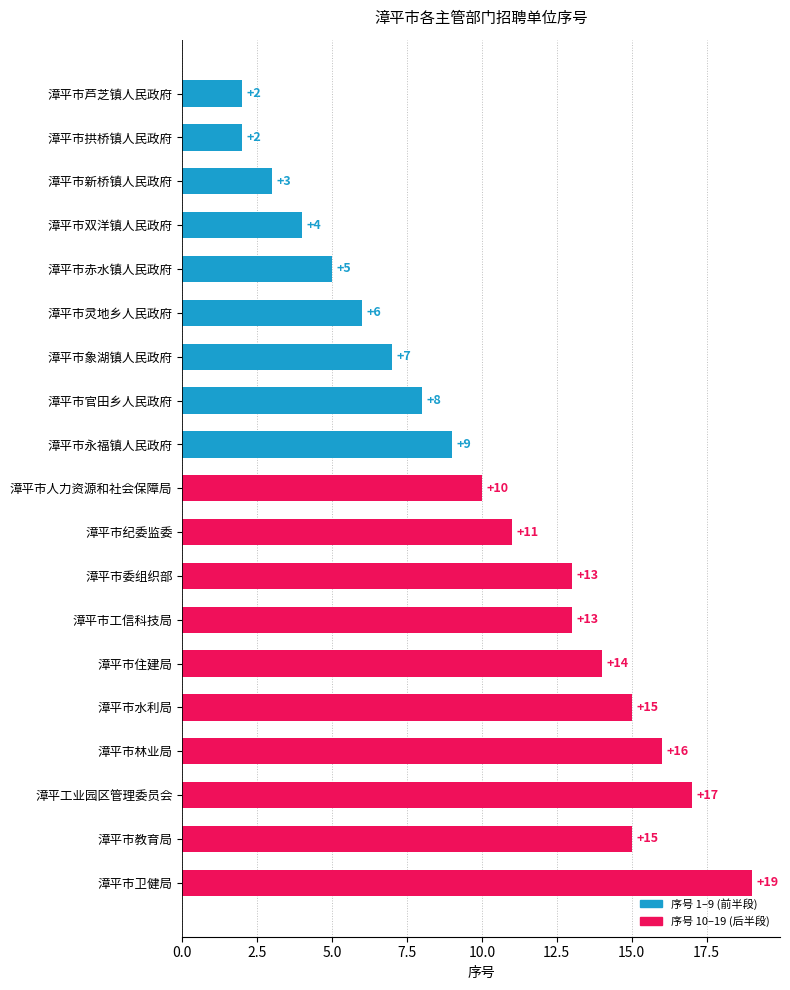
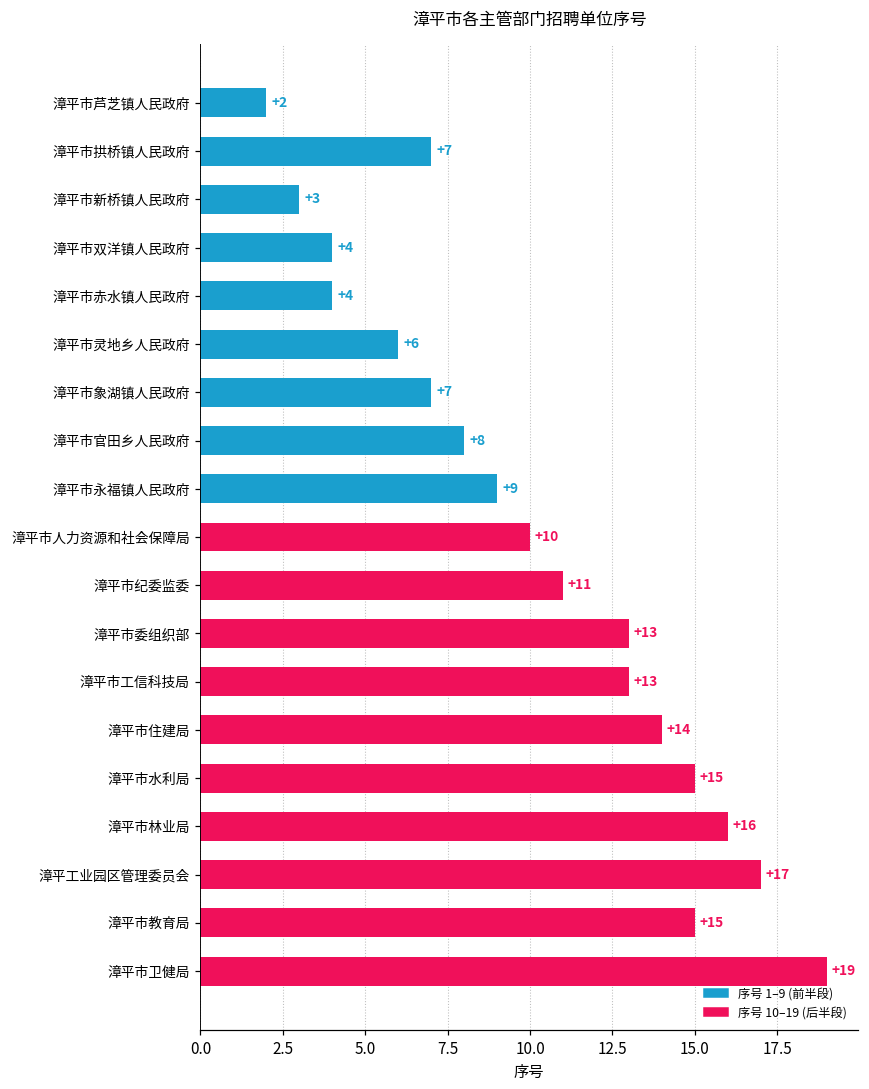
漳平市拱桥镇人民政府: +2 -> +7
漳平市赤水镇人民政府: +5 -> +4
